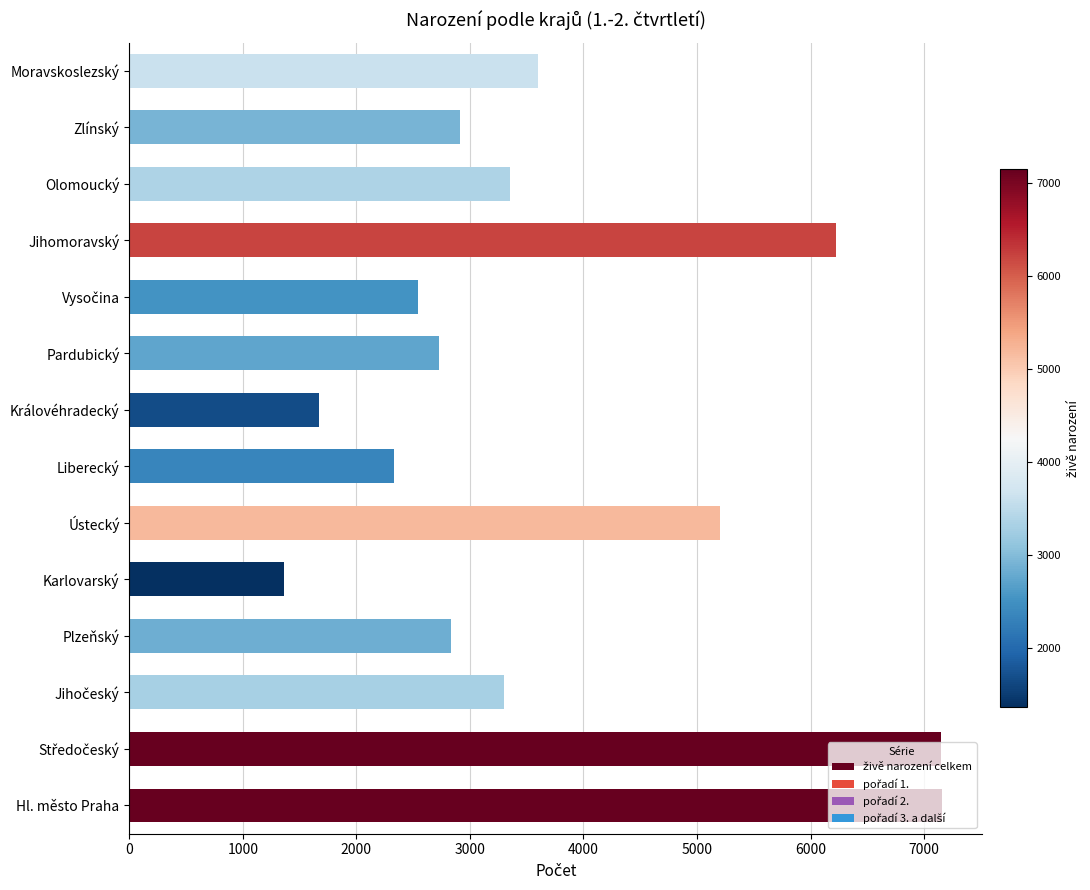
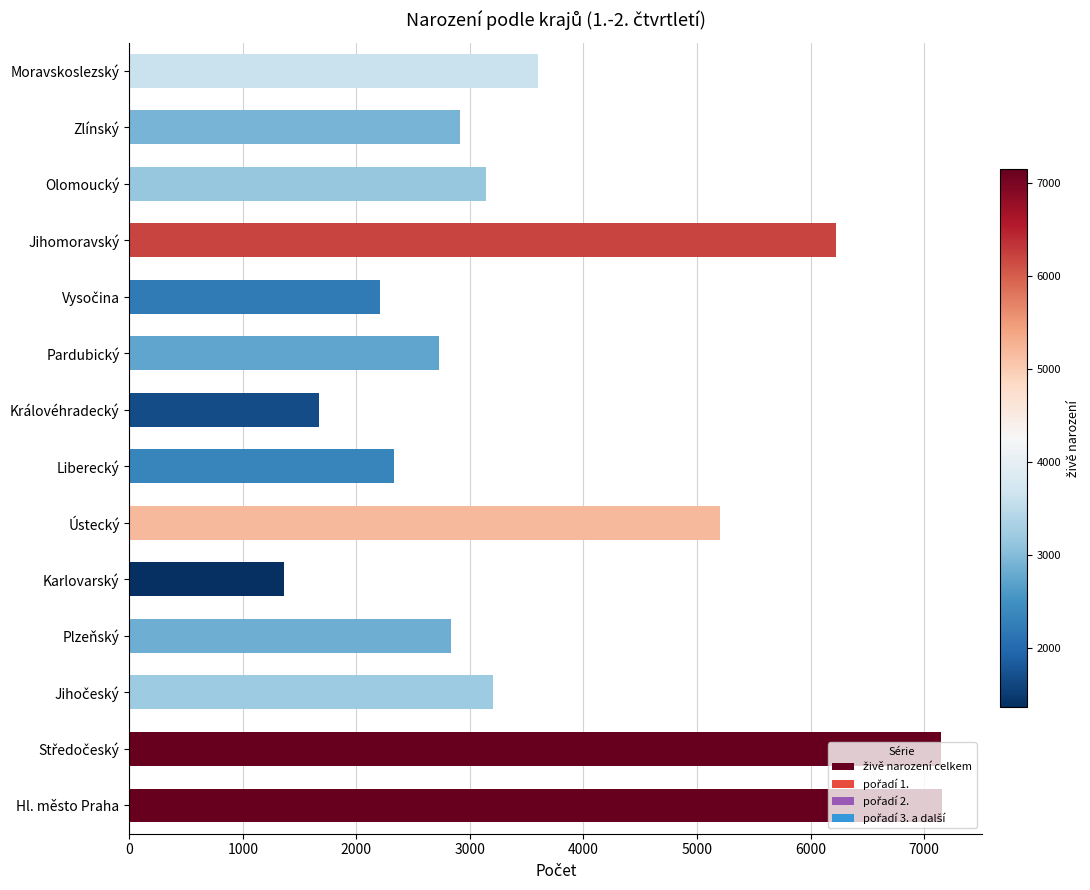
živě narození celkem, Olomoucký: 3350 -> 3140
živě narození celkem, Vysočina: 2540 -> 2200
živě narození celkem, Jihočeský: 3300 -> 3200
